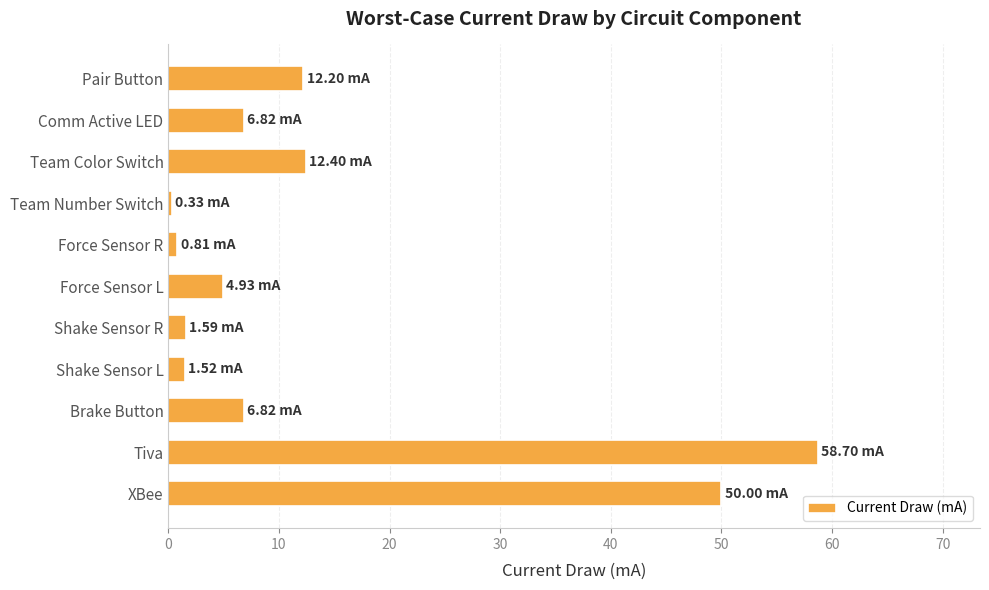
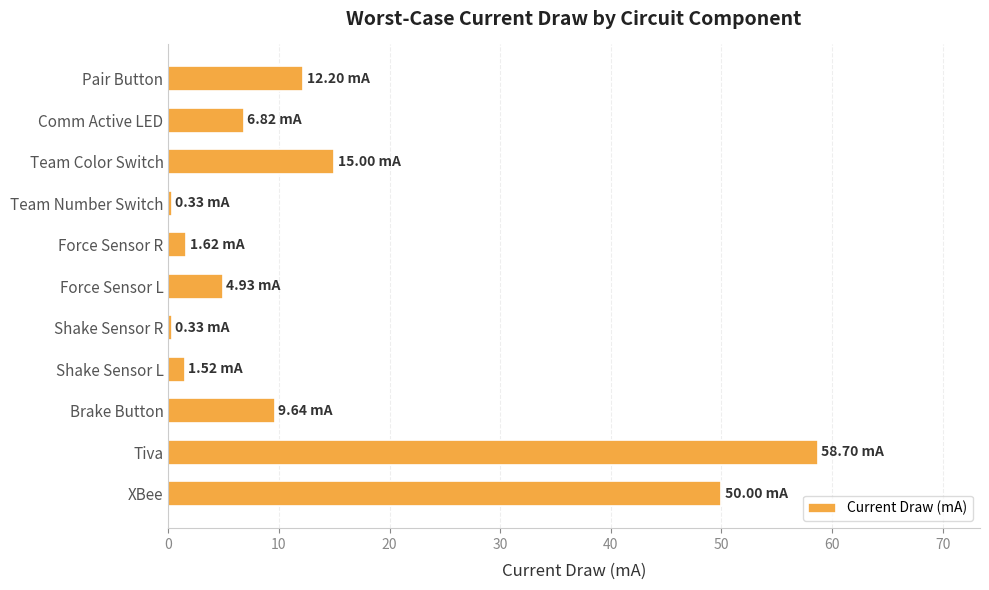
Team Color Switch: 12.40 -> 15.00
Force Sensor R: 0.81 -> 1.62
Shake Sensor R: 1.59 -> 0.33
Brake Button: 6.82 -> 9.64
